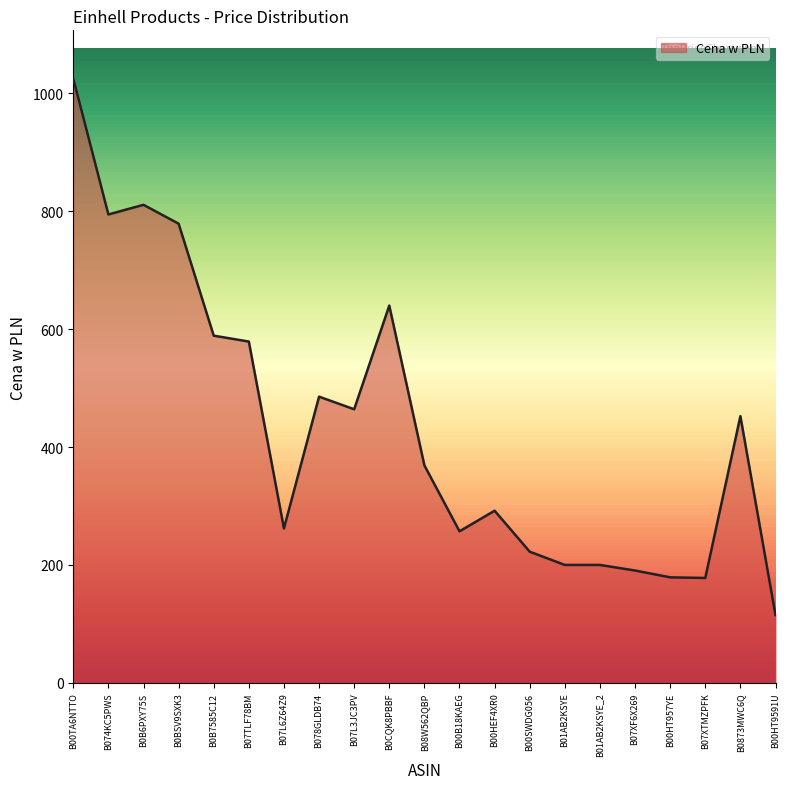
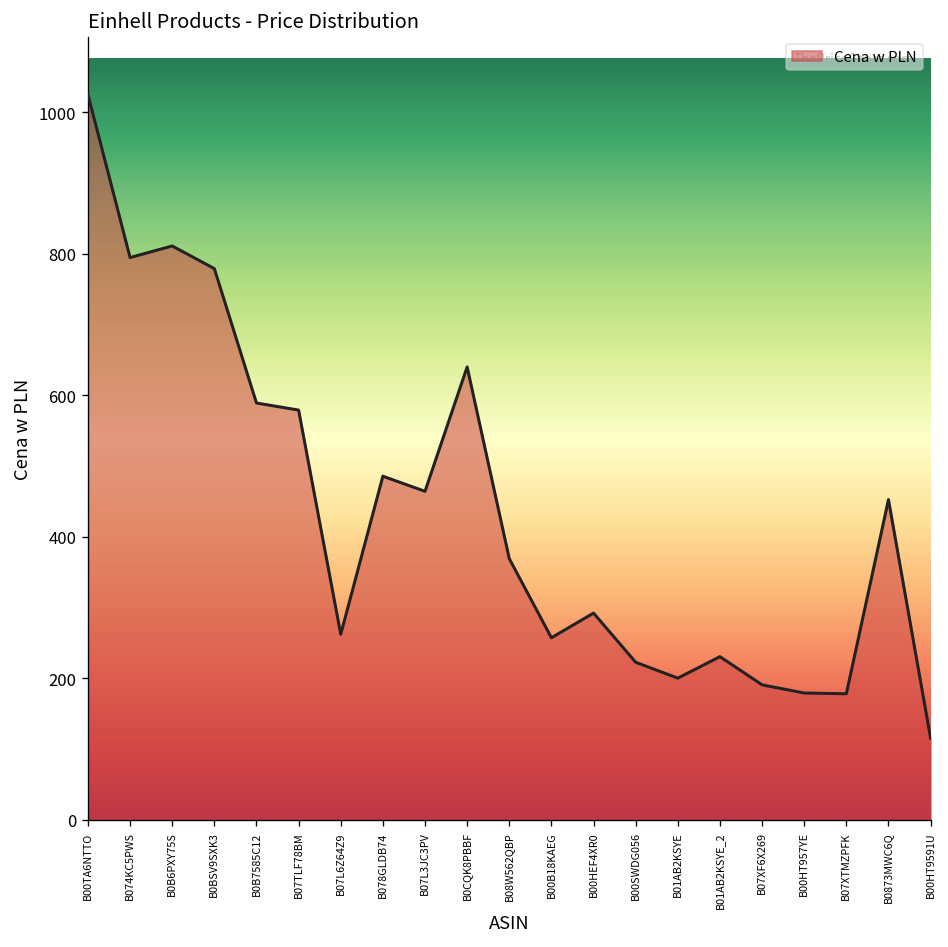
B01AB2KSYE_2: 200 -> 230
